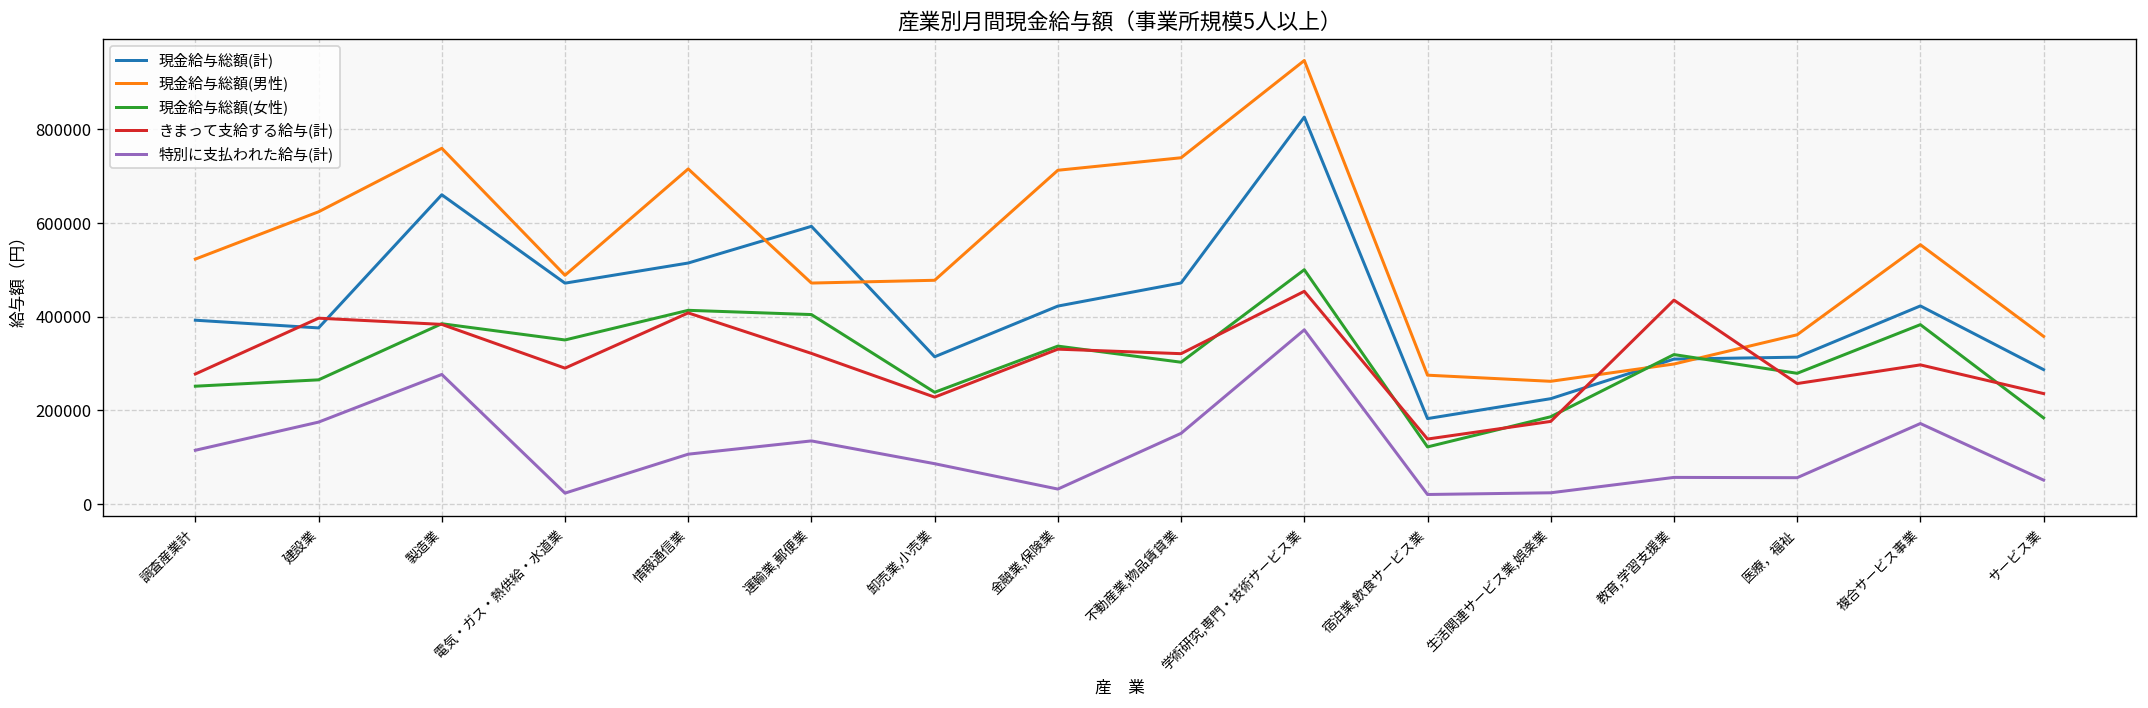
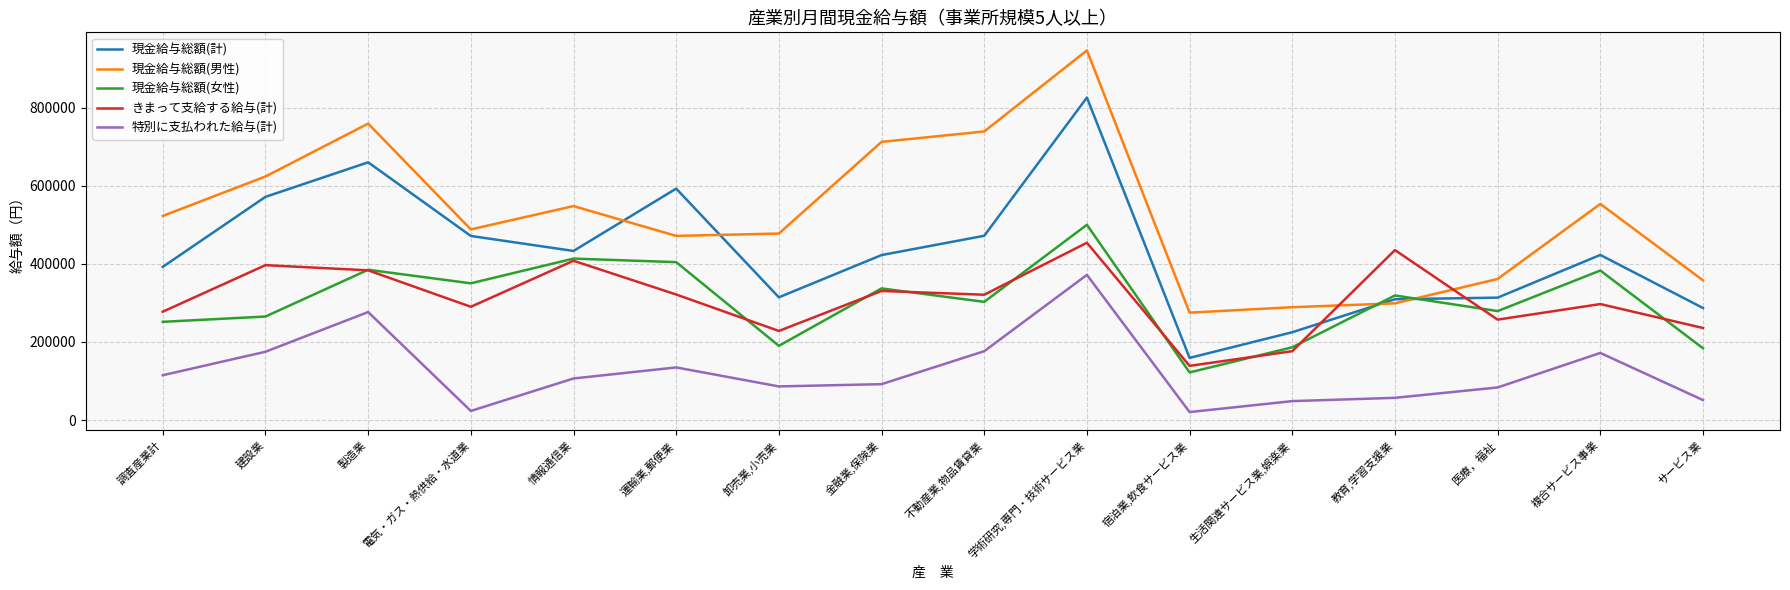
現金給与総額(計), 建設業: 380000 -> 570000
現金給与総額(計), 情報通信業: 510000 -> 430000
現金給与総額(男性), 情報通信業: 720000 -> 550000
現金給与総額(女性), 卸売業,小売業: 240000 -> 190000
特別に支払われた給与(計), 金融業,保険業: 30000 -> 90000
特別に支払われた給与(計), 不動産業,物品賃貸業: 150000 -> 180000
現金給与総額(計), 宿泊業,飲食サービス業: 180000 -> 160000
現金給与総額(男性), 生活関連サービス業,娯楽業: 260000 -> 290000
特別に支払われた給与(計), 生活関連サービス業,娯楽業: 20000 -> 50000
特別に支払われた給与(計), 医療，福祉: 60000 -> 80000
